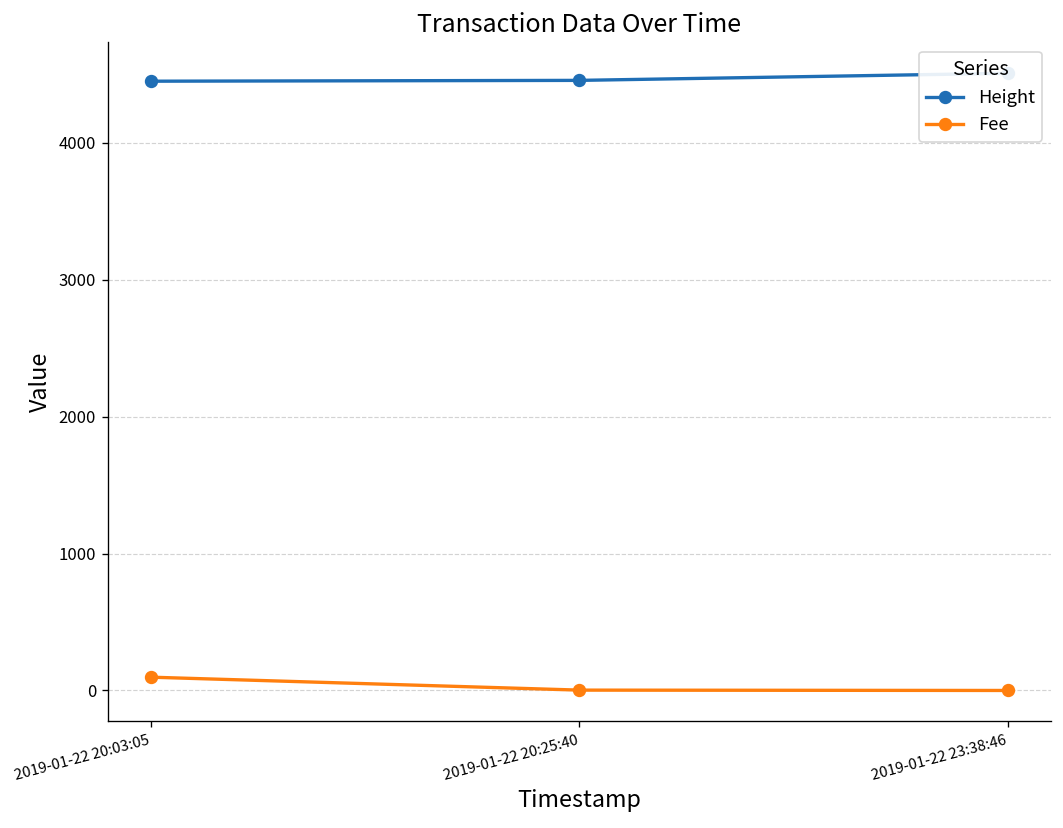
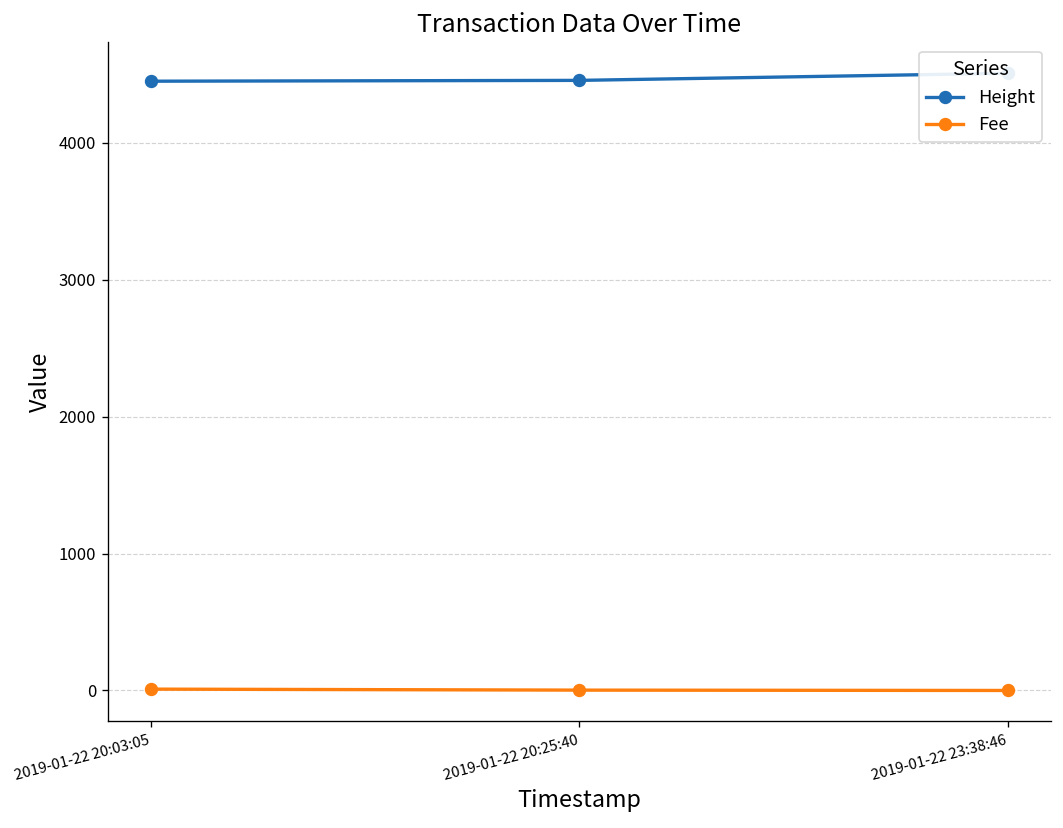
Fee, 2019-01-22 20:03:05: 100 -> 10
